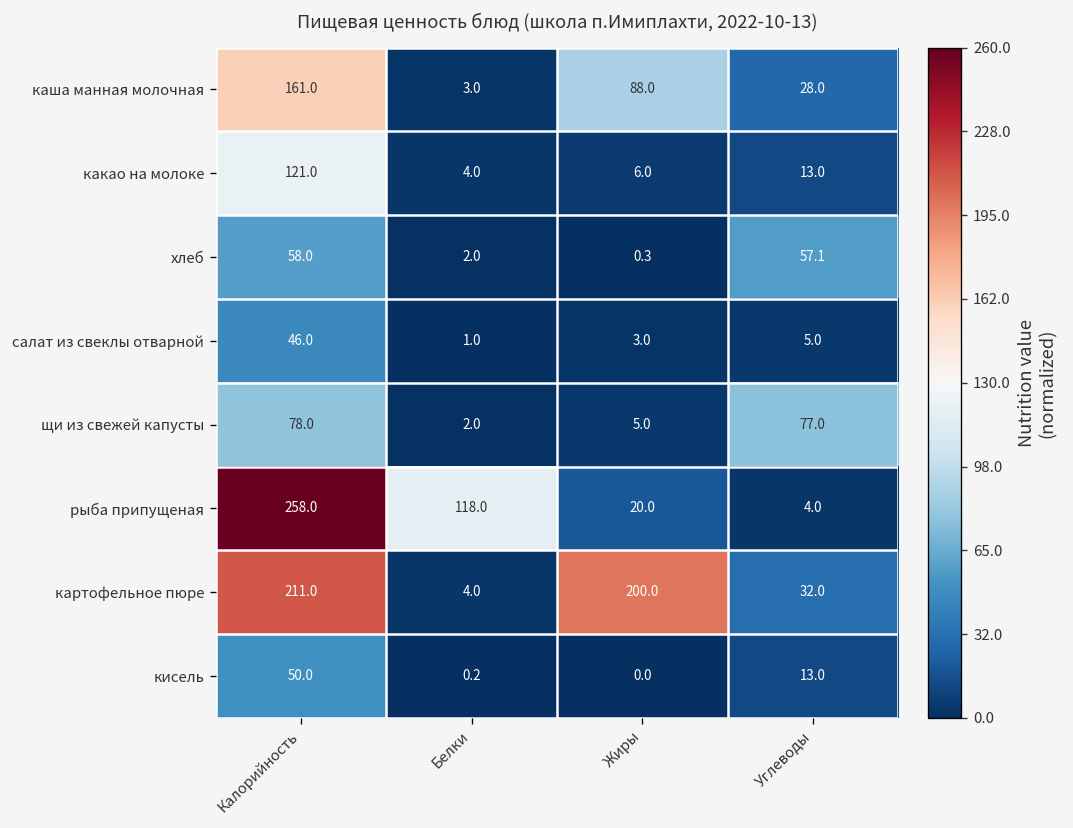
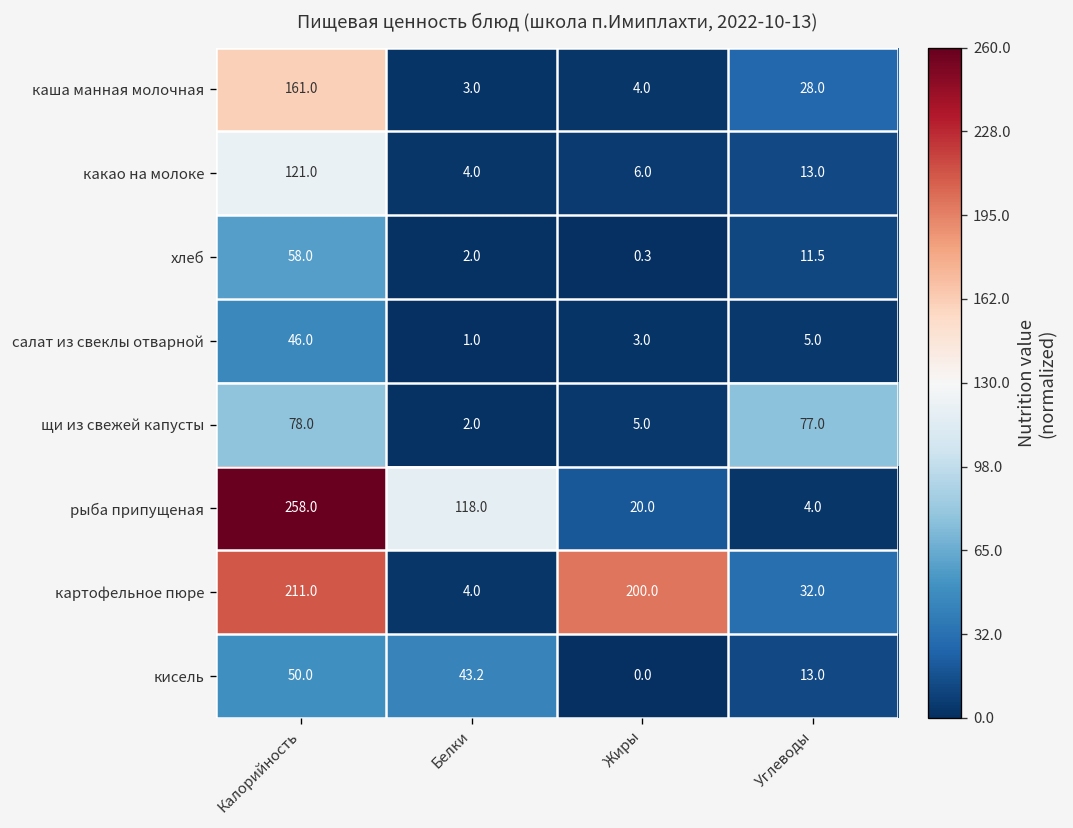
каша манная молочная, Жиры: 88.0 -> 4.0
хлеб, Углеводы: 57.1 -> 11.5
кисель, Белки: 0.2 -> 43.2
